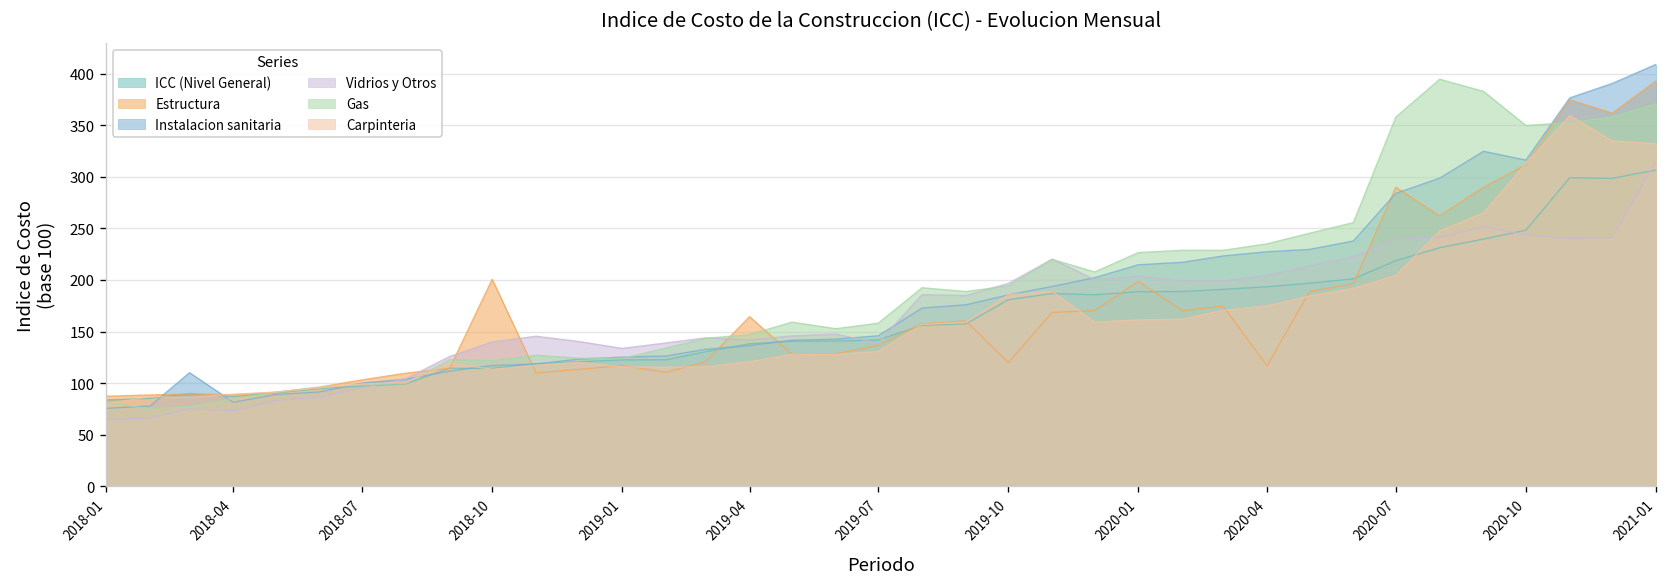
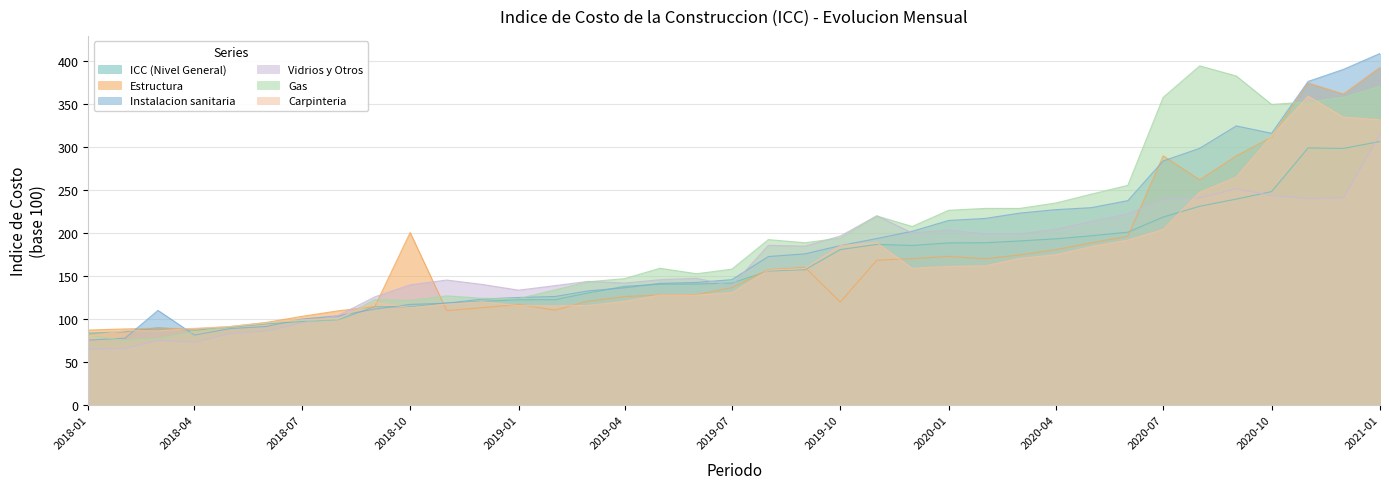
Estructura, 2019-04: 160 -> 130
Estructura, 2020-01: 200 -> 170
Estructura, 2020-04: 120 -> 180
